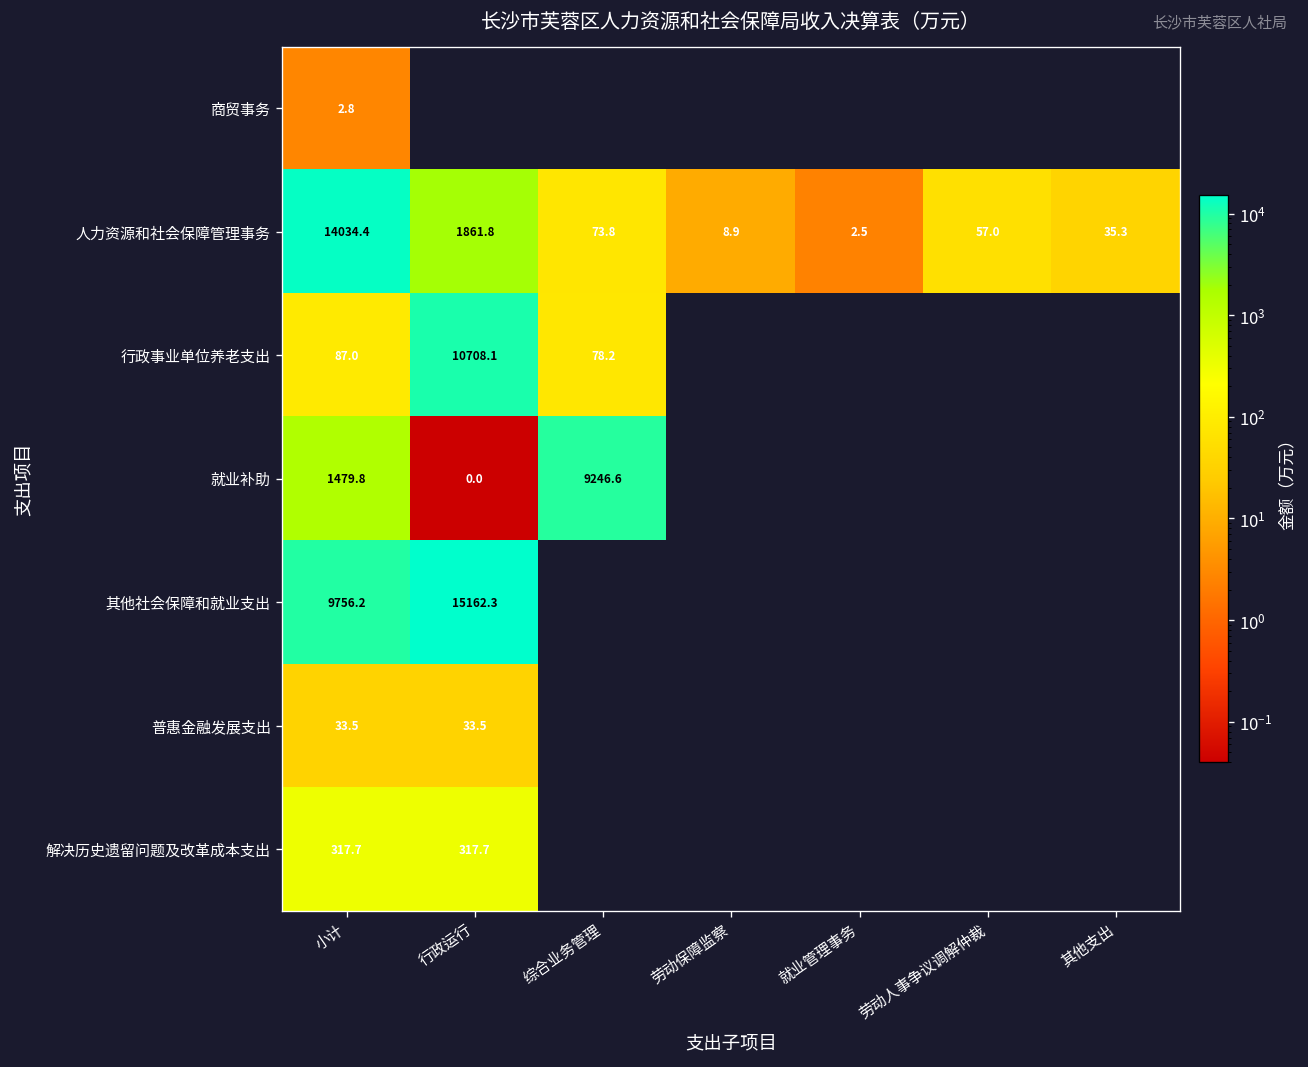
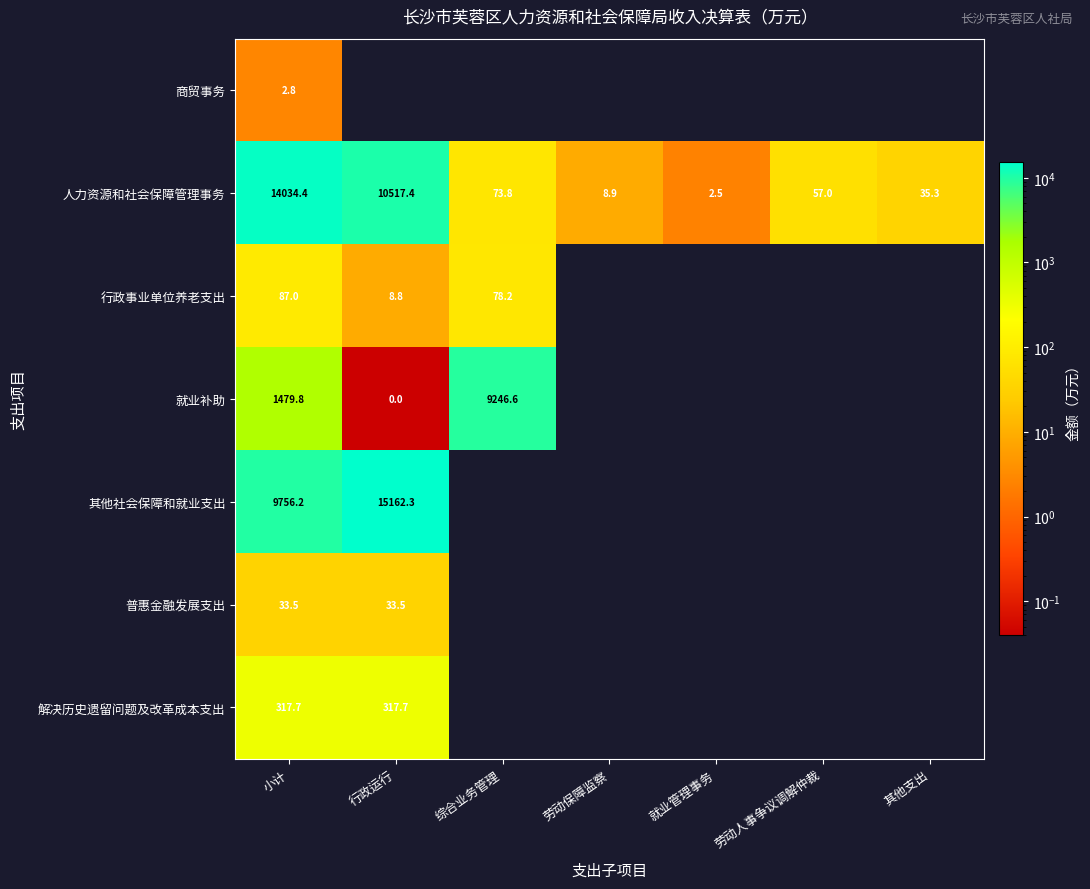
人力资源和社会保障管理事务, 行政运行: 1861.8 -> 10517.4
行政事业单位养老支出, 行政运行: 10708.1 -> 8.8
